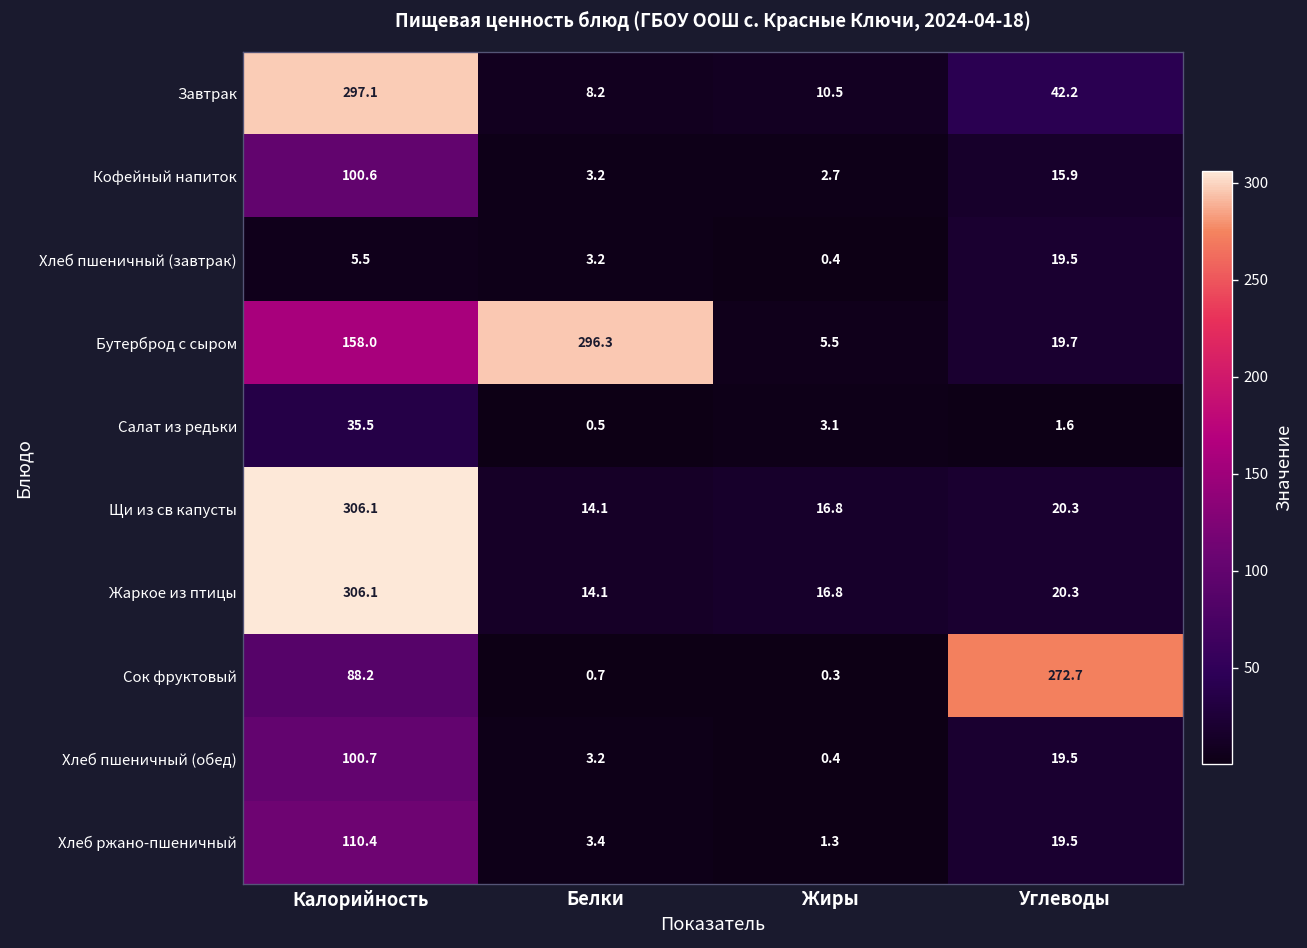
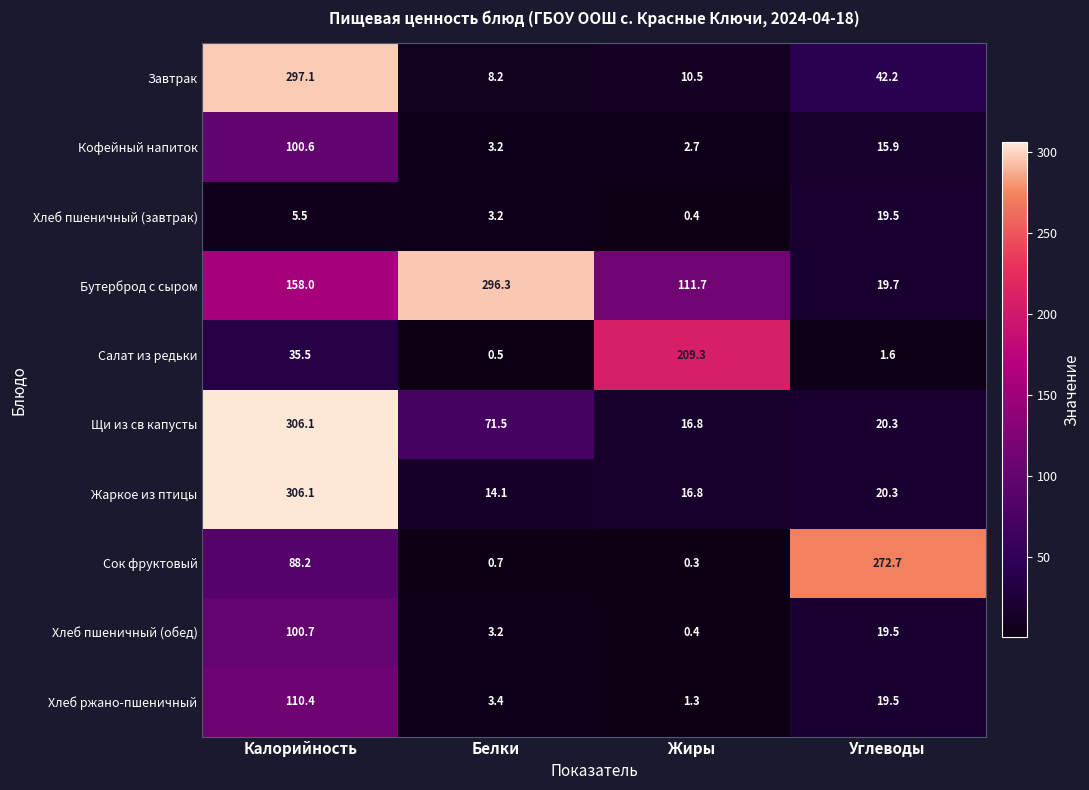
Бутерброд с сыром, Жиры: 5.5 -> 111.7
Салат из редьки, Жиры: 3.1 -> 209.3
Щи из св капусты, Белки: 14.1 -> 71.5
